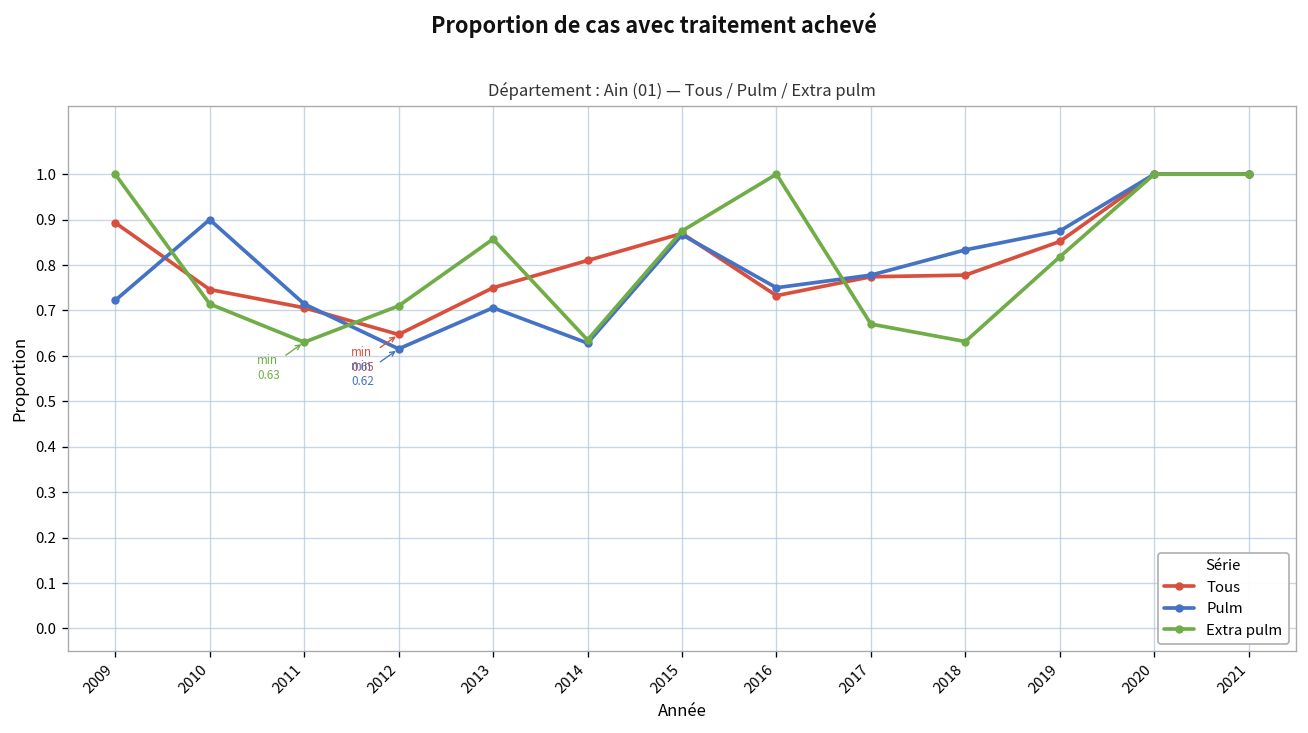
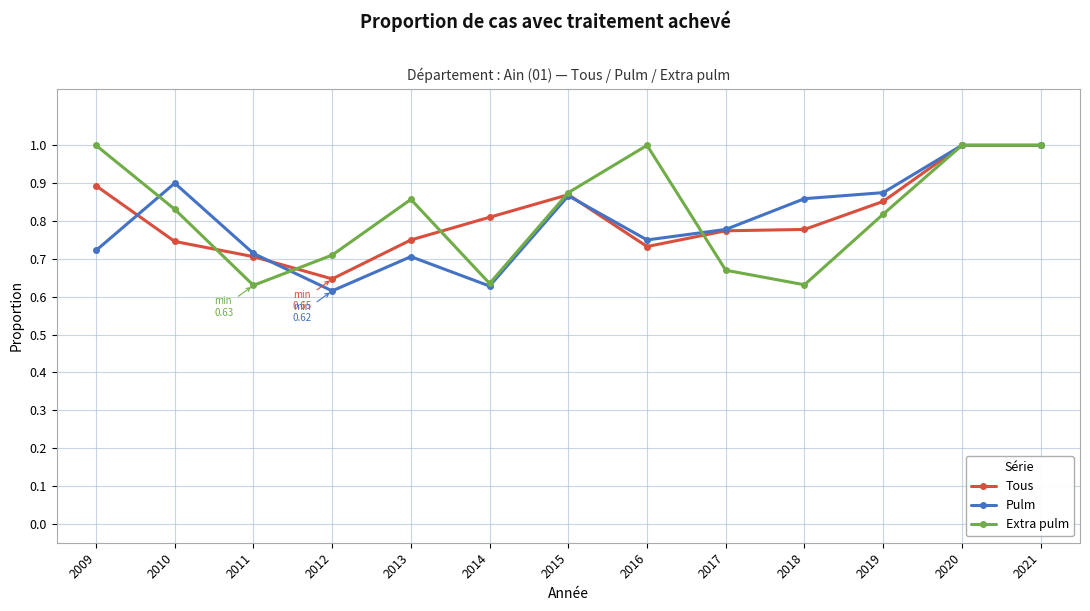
Extra pulm, 2010: 0.71 -> 0.83
Pulm, 2018: 0.83 -> 0.86
